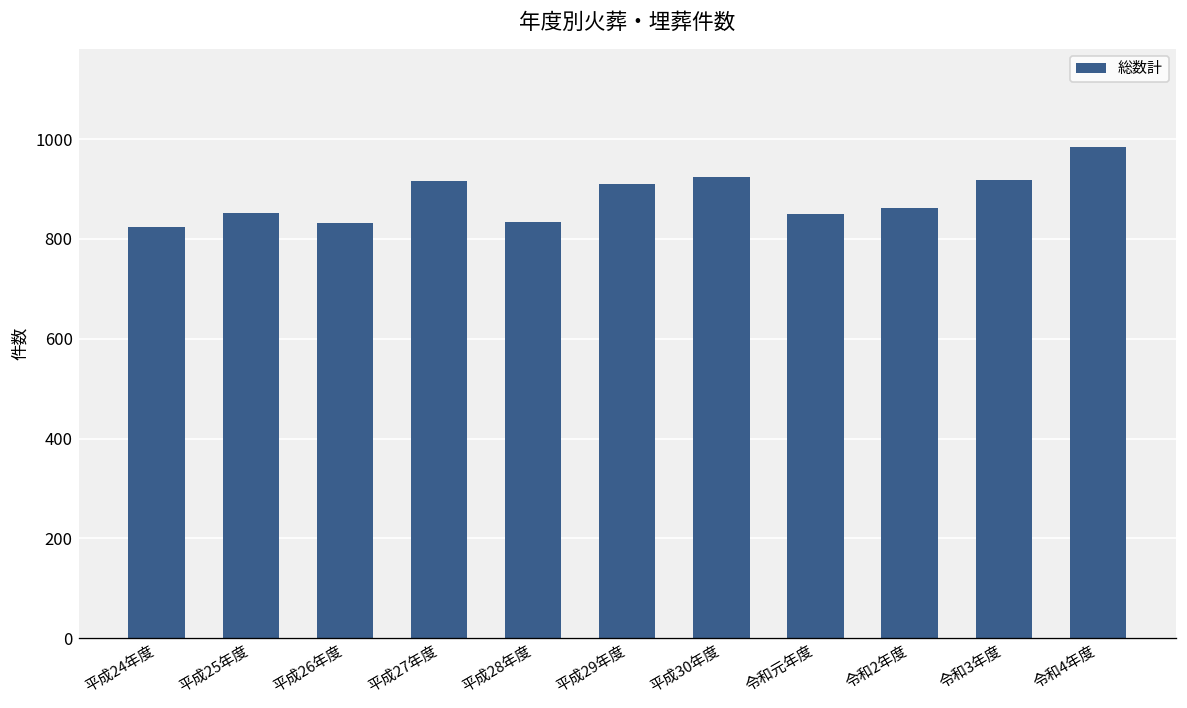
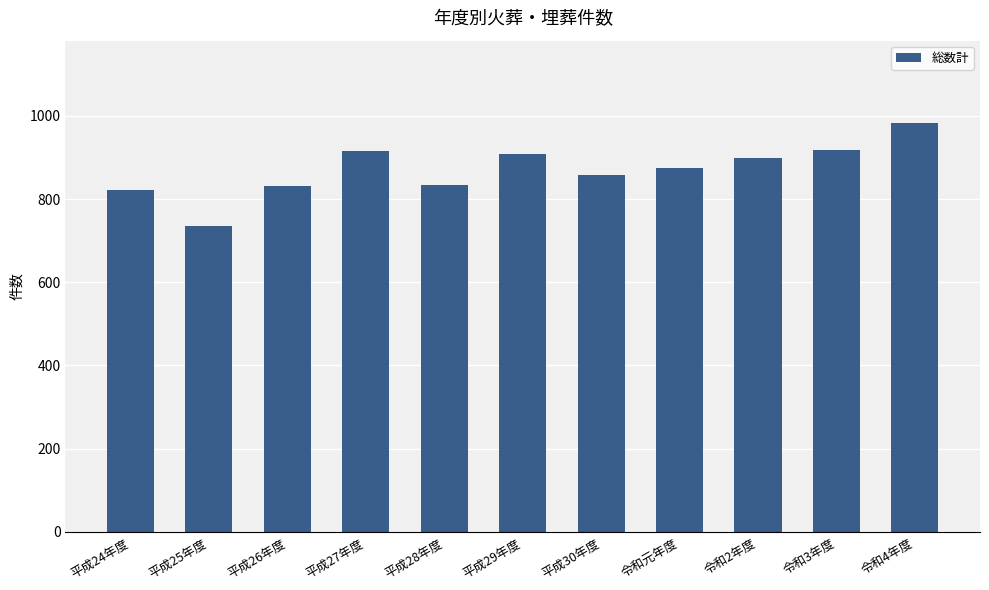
平成25年度: 850 -> 740
平成30年度: 920 -> 860
令和元年度: 850 -> 870
令和2年度: 860 -> 900
